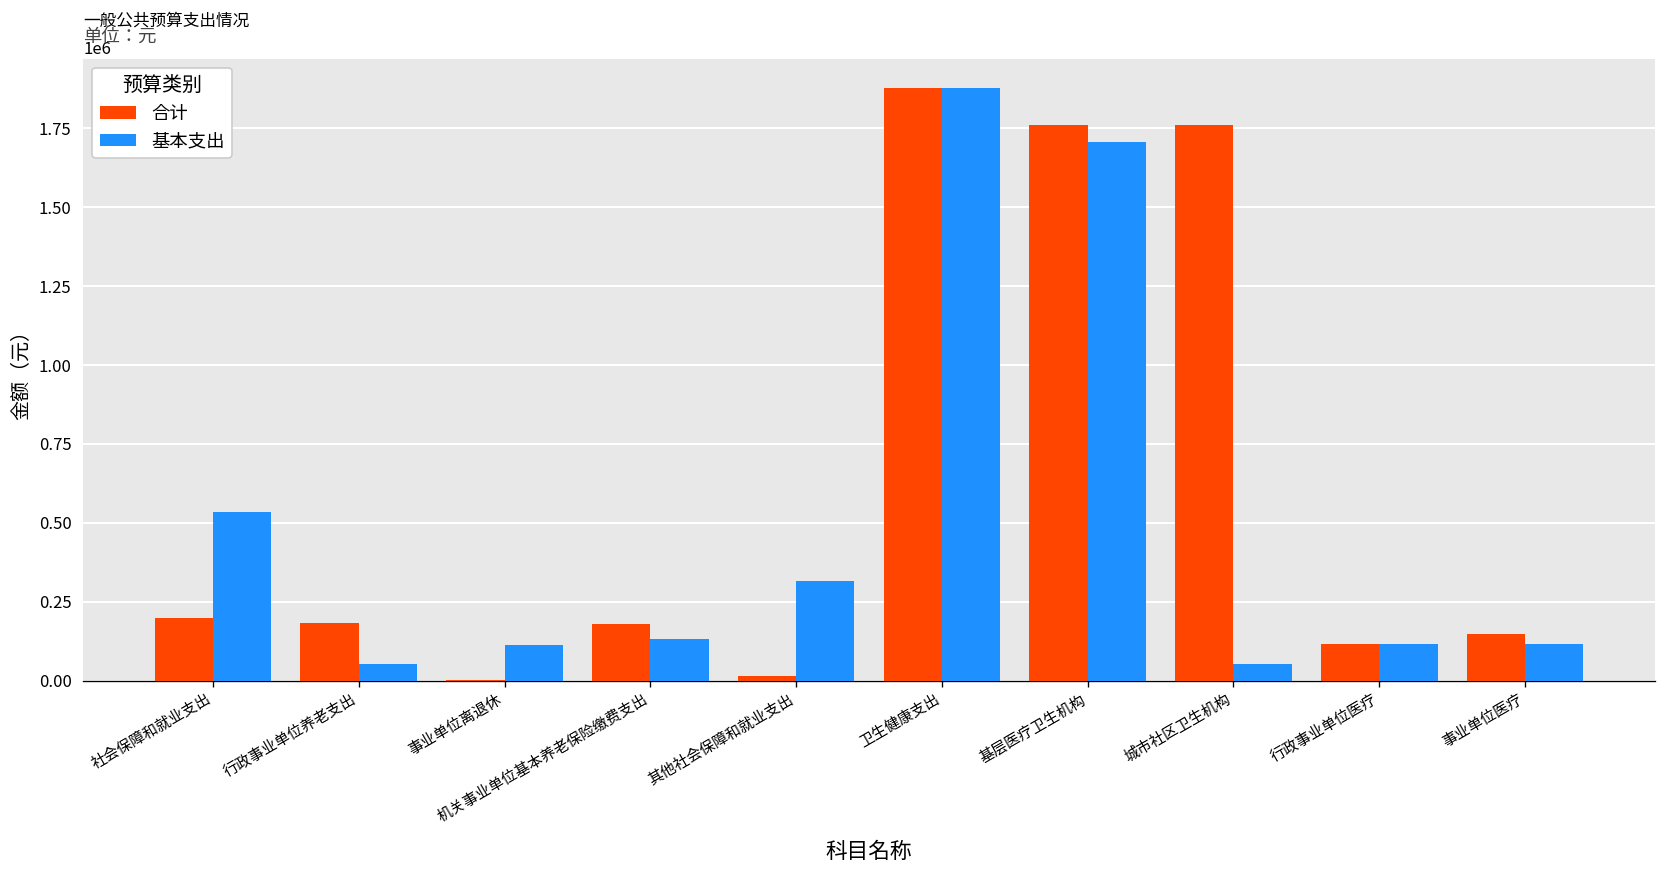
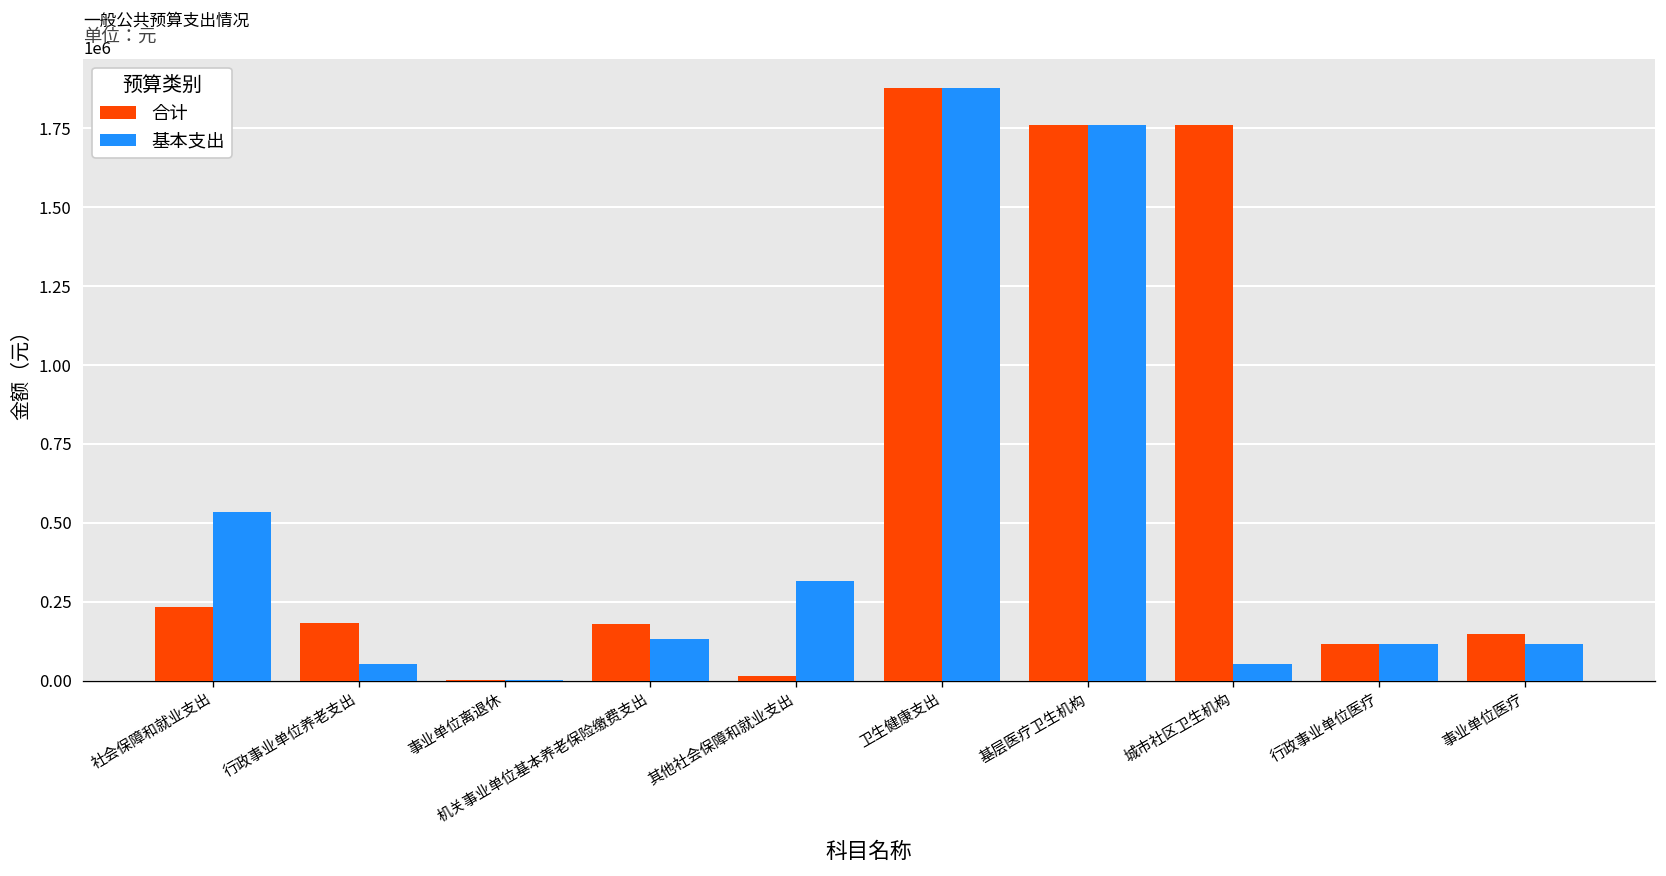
合计, 社会保障和就业支出: 200000 -> 230000
基本支出, 事业单位离退休: 110000 -> 0
基本支出, 基层医疗卫生机构: 1710000 -> 1760000
